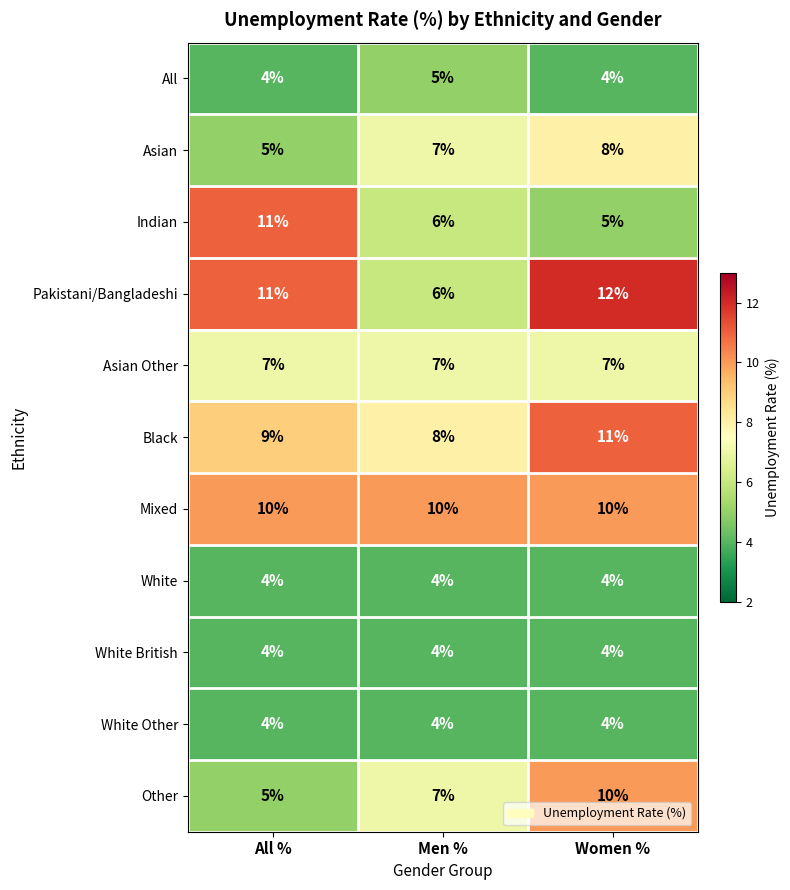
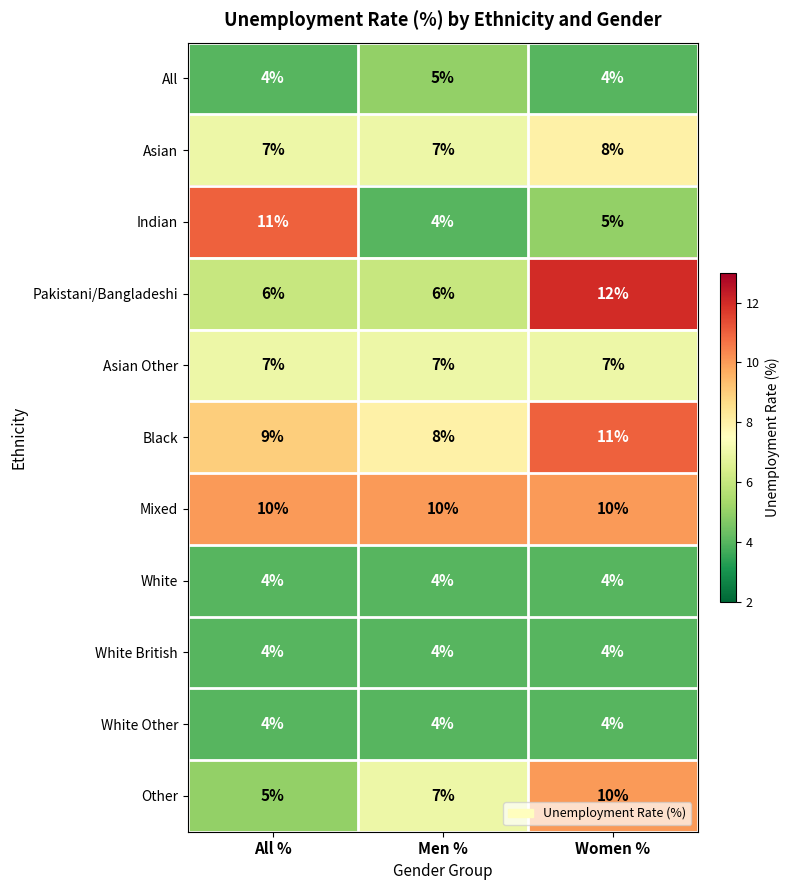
Asian, All %: 5% -> 7%
Indian, Men %: 6% -> 4%
Pakistani/Bangladeshi, All %: 11% -> 6%
